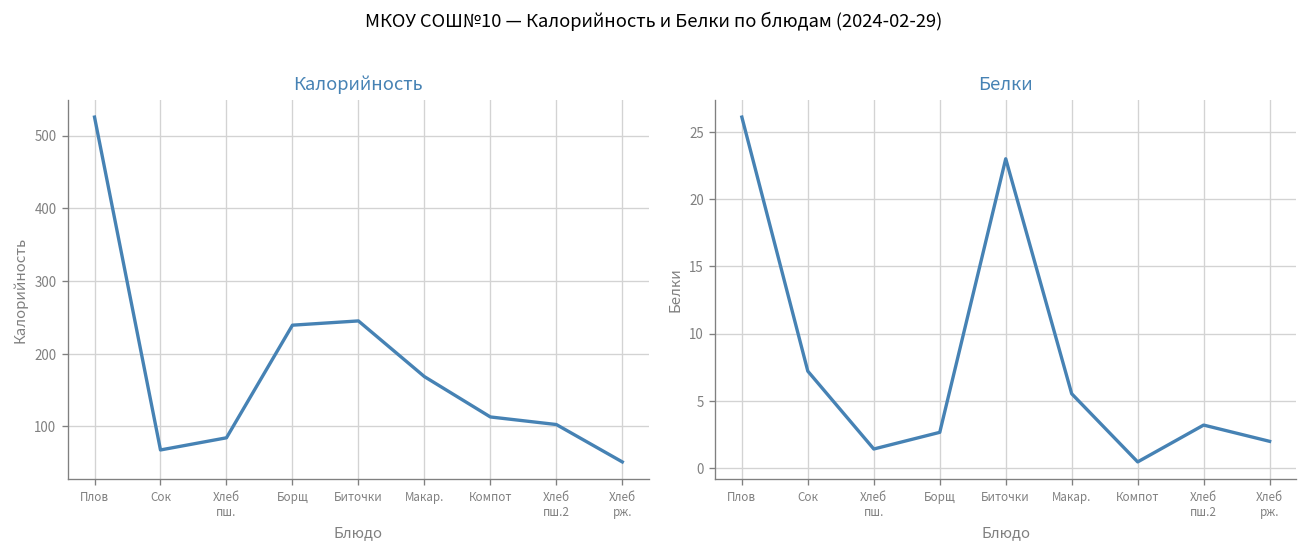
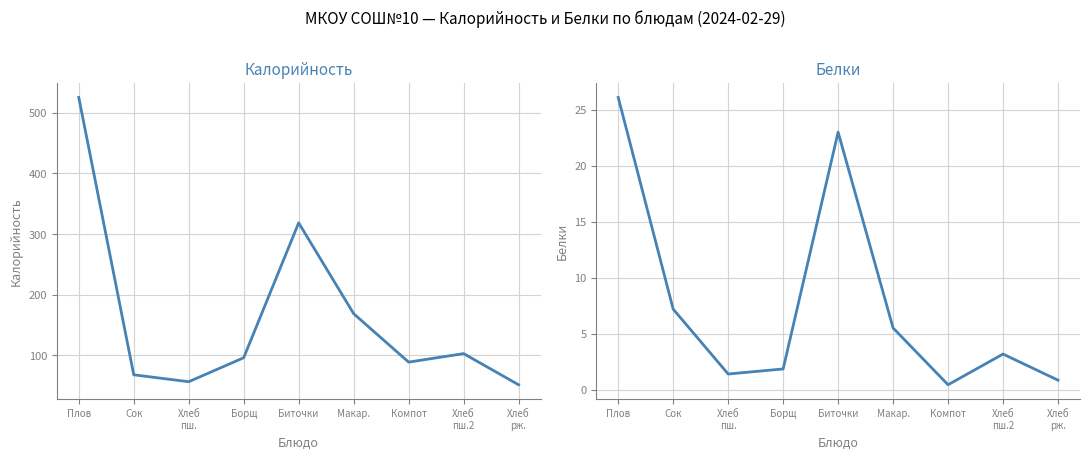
Калорийность, Хлеб пш.: 80 -> 60
Калорийность, Борщ: 240 -> 100
Калорийность, Биточки: 250 -> 320
Калорийность, Компот: 110 -> 90
Белки, Борщ: 2.7 -> 1.9
Белки, Хлеб рж.: 2.0 -> 0.9
